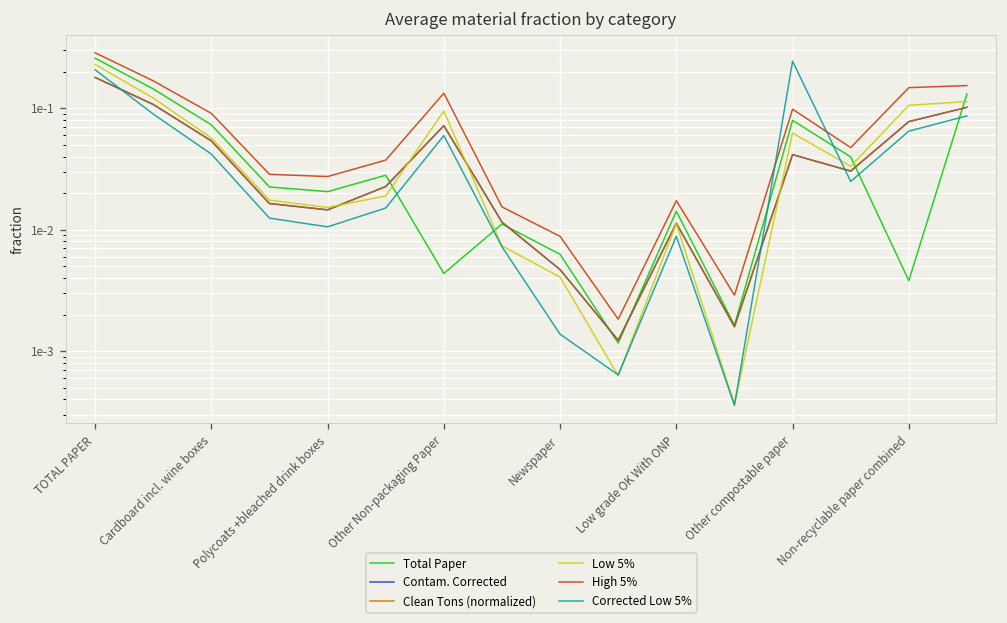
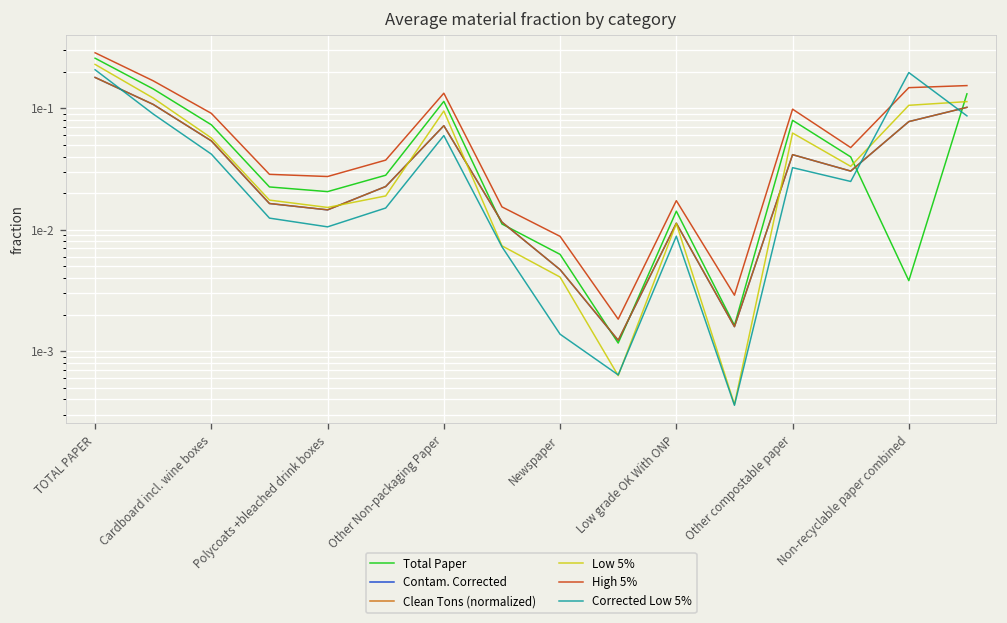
Total Paper, Other Non-packaging Paper: 0.0044 -> 0.11
Corrected Low 5%, Other compostable paper: 0.24 -> 0.032
Corrected Low 5%, Non-recyclable paper combined: 0.06 -> 0.20
